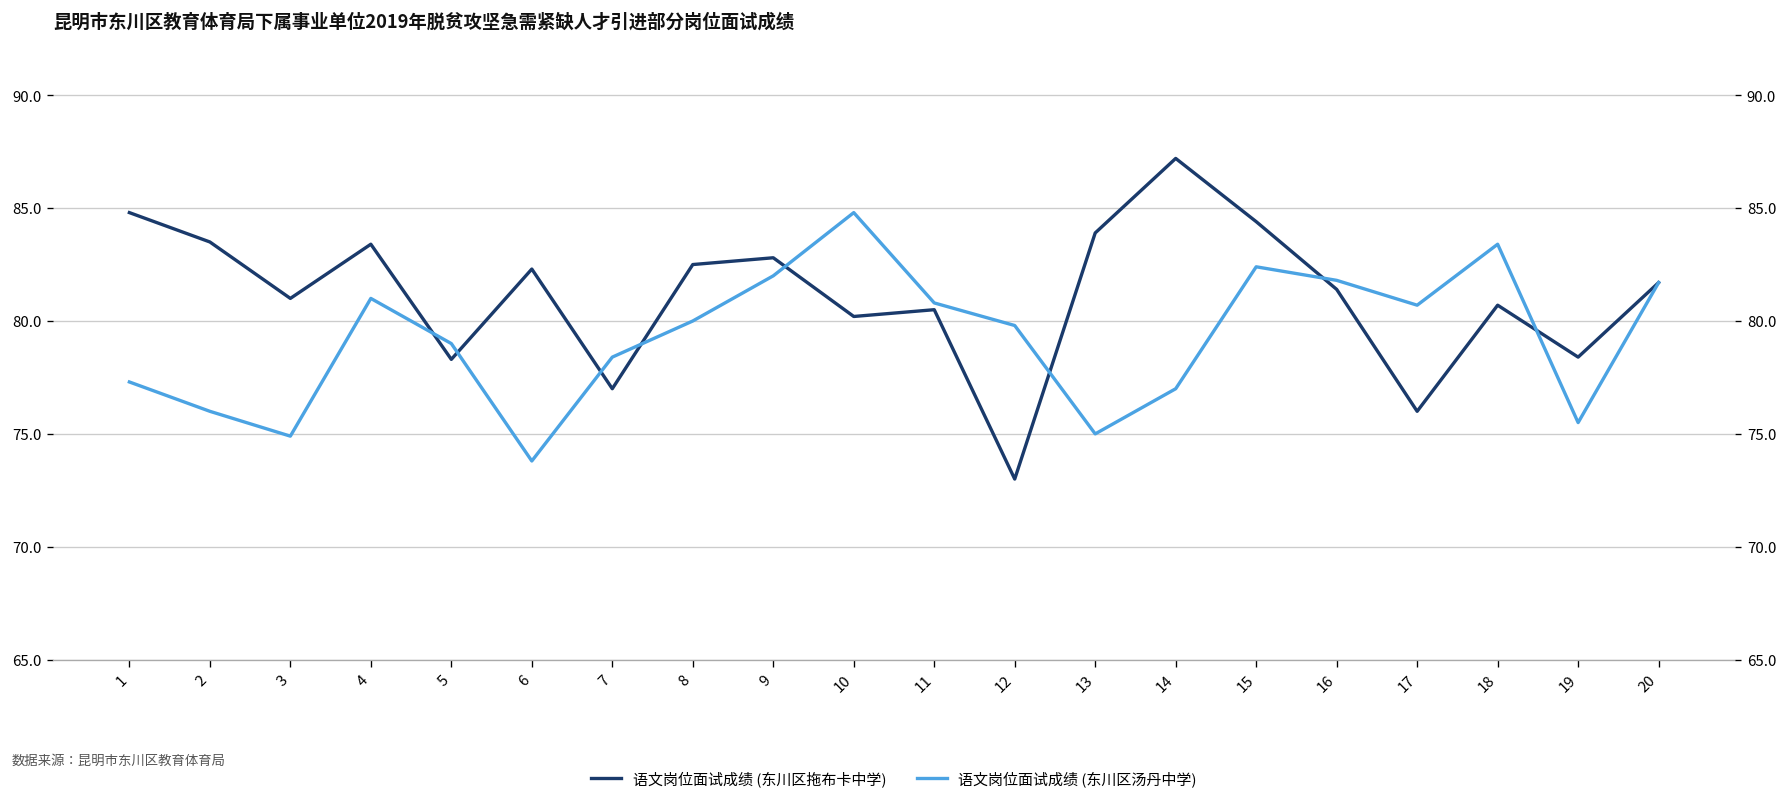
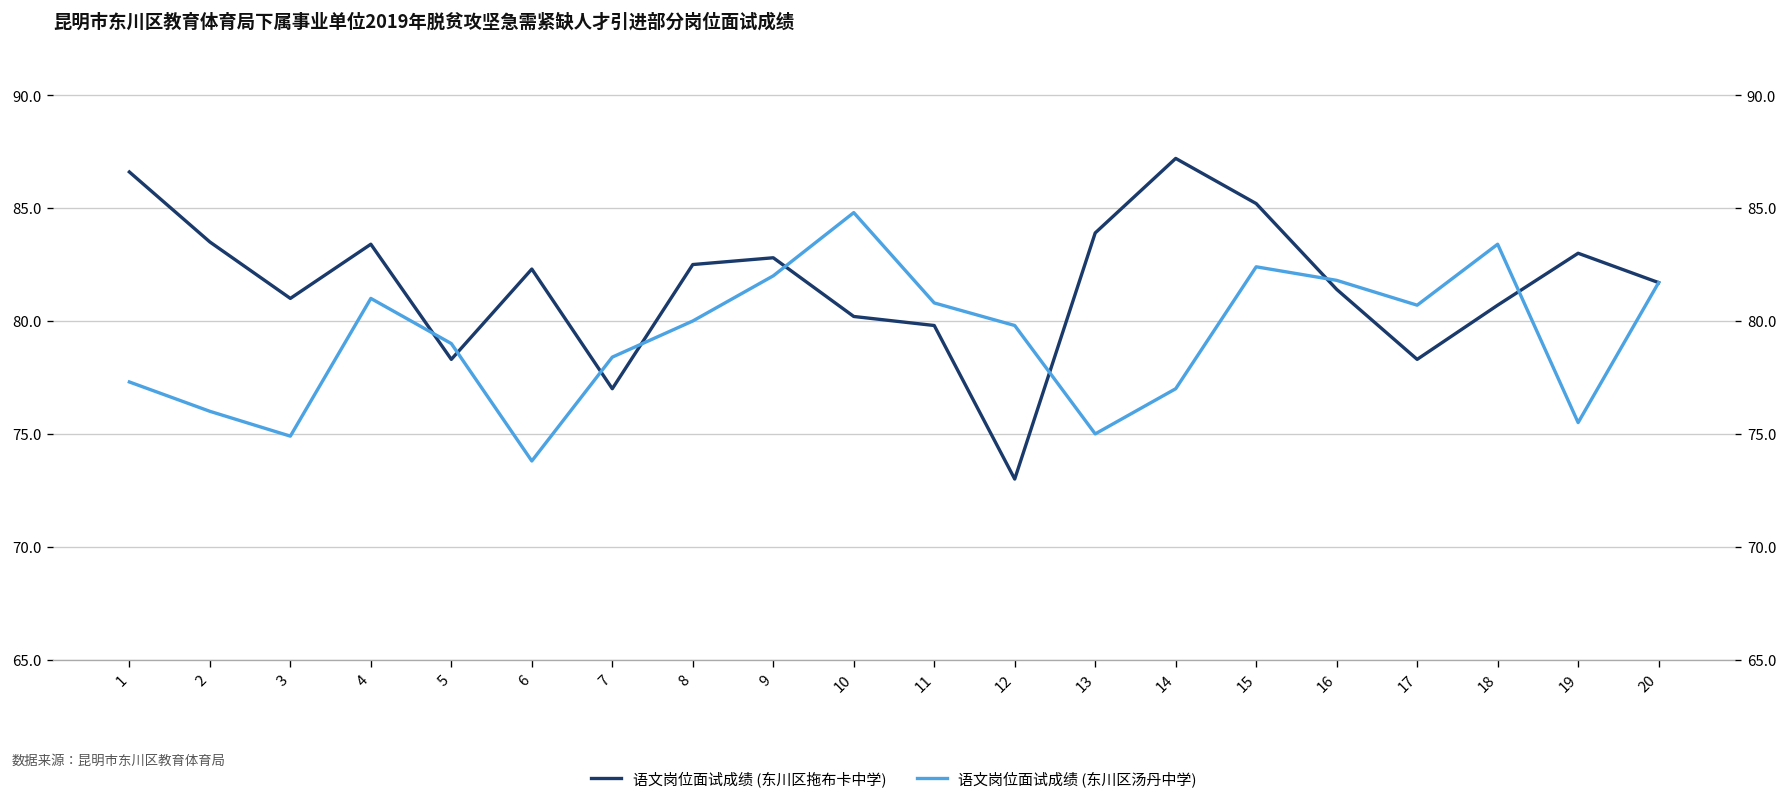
语文岗位面试成绩 (东川区拖布卡中学), 1: 84.8 -> 86.6
语文岗位面试成绩 (东川区拖布卡中学), 11: 80.5 -> 79.8
语文岗位面试成绩 (东川区拖布卡中学), 15: 84.4 -> 85.2
语文岗位面试成绩 (东川区拖布卡中学), 17: 76.0 -> 78.3
语文岗位面试成绩 (东川区拖布卡中学), 19: 78.4 -> 83.0
